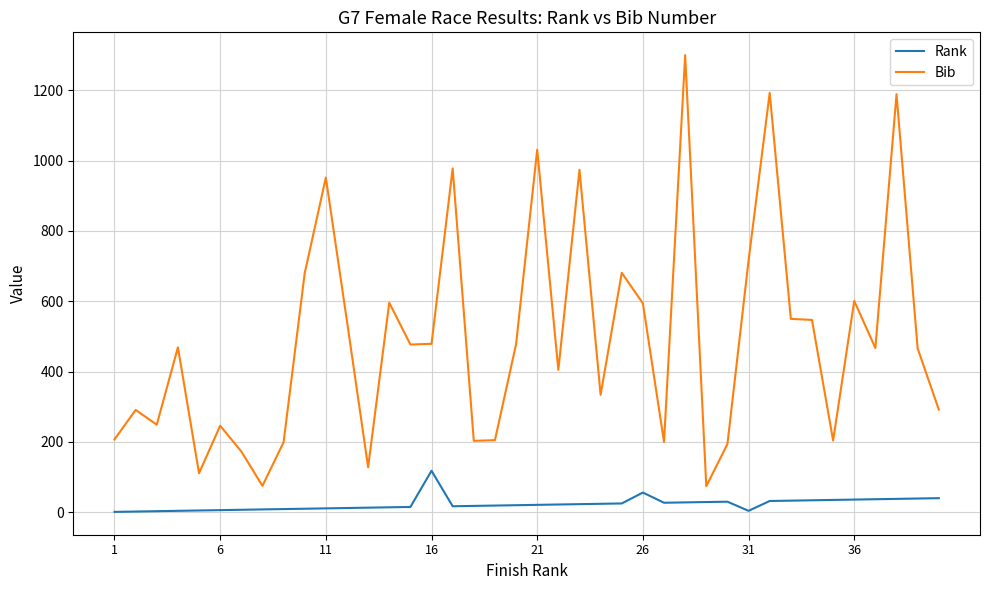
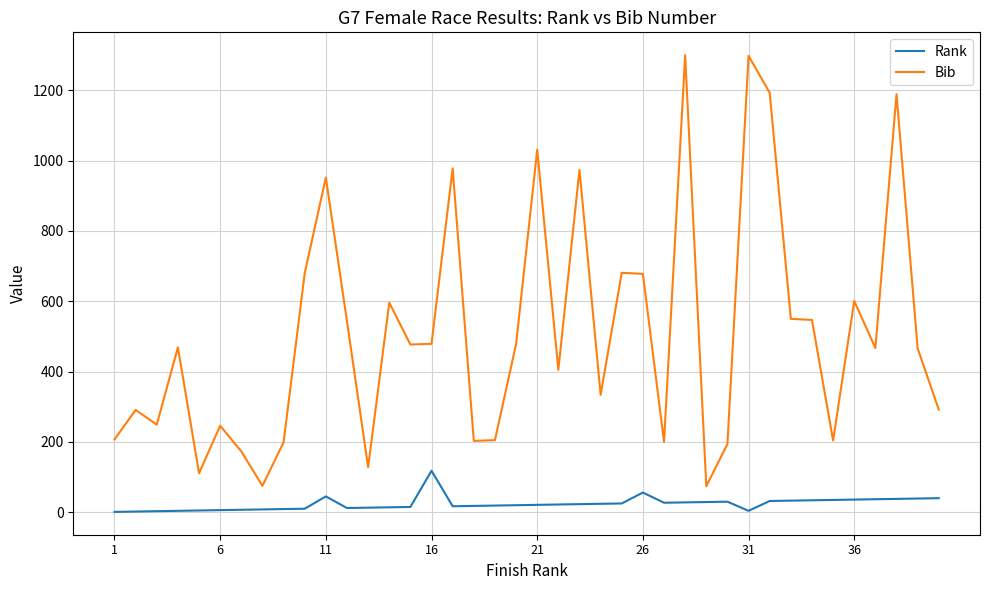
Rank, 11: 10 -> 50
Bib, 26: 590 -> 680
Bib, 31: 720 -> 1300
